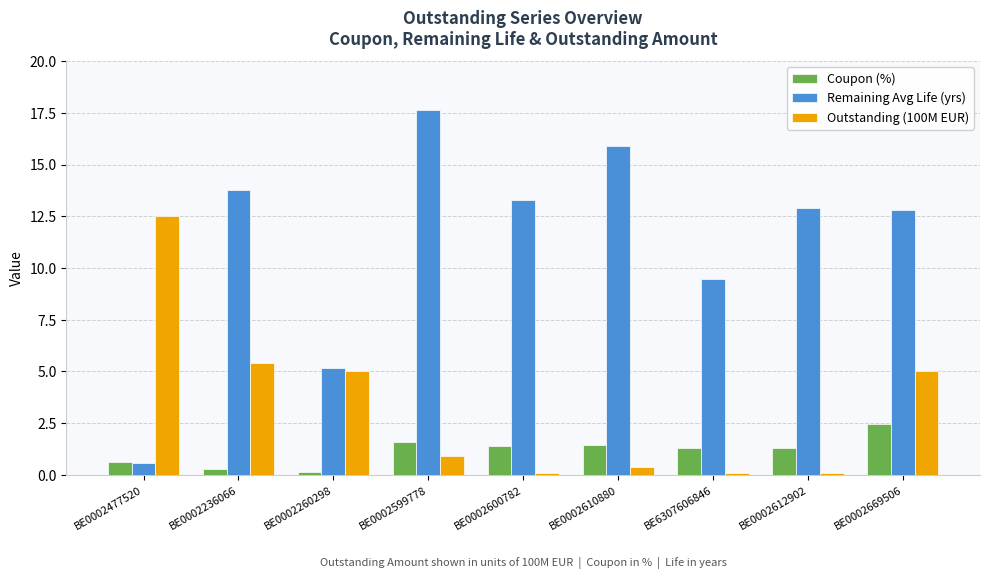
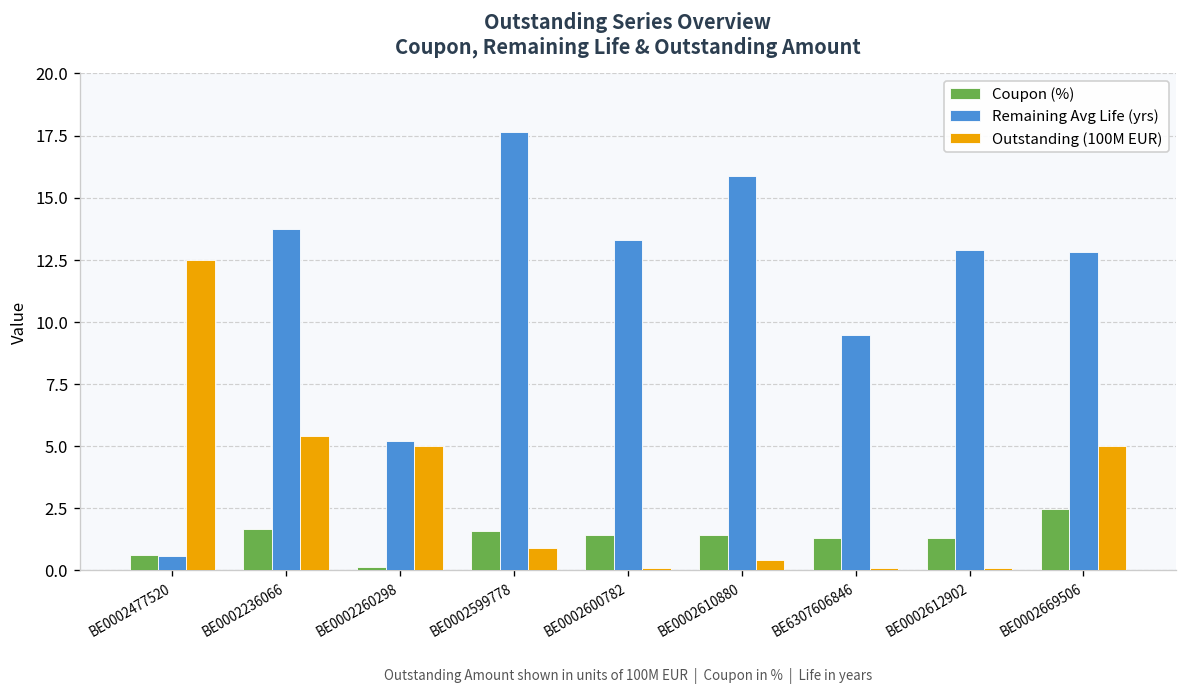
Coupon (%), BE0002236066: 0.3 -> 1.7
